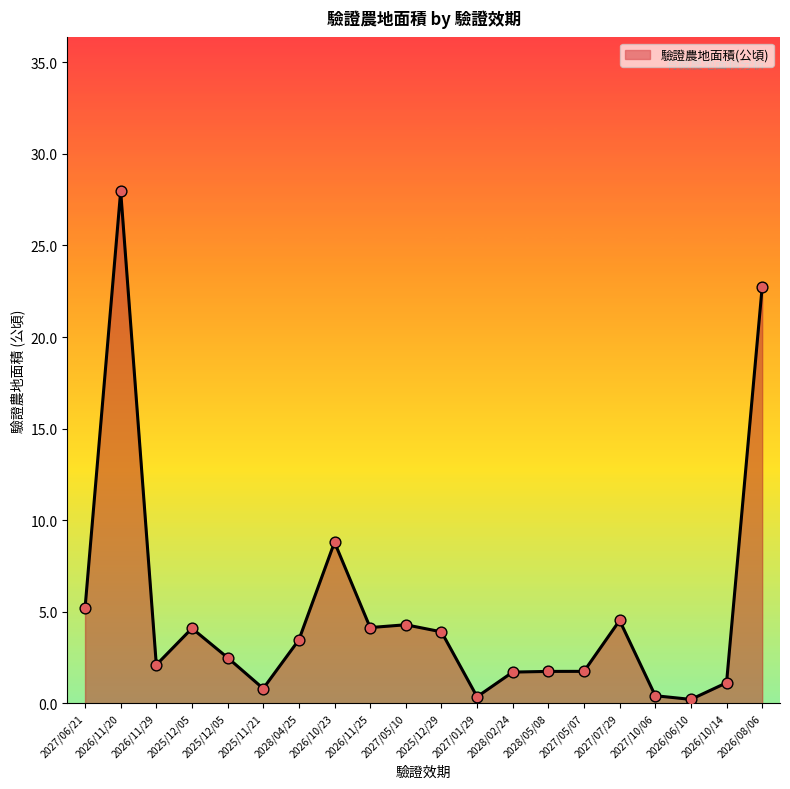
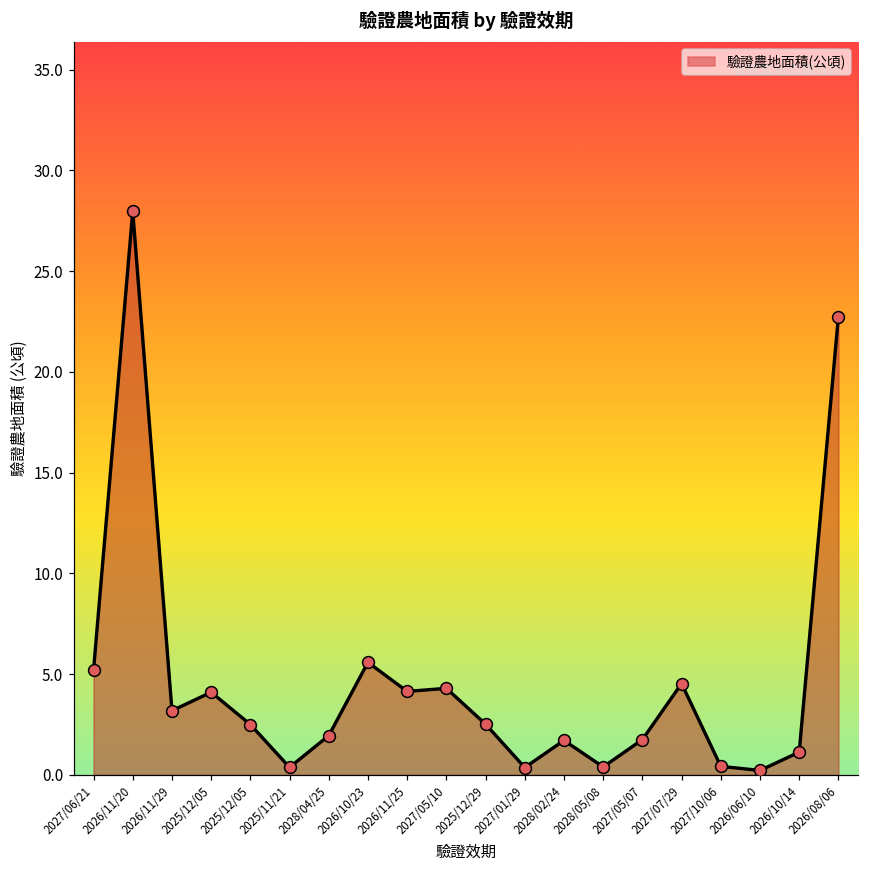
2026/11/29: 2.1 -> 3.2
2025/11/21: 0.8 -> 0.4
2028/04/25: 3.5 -> 1.9
2026/10/23: 8.8 -> 5.6
2025/12/29: 3.9 -> 2.5
2028/05/08: 1.7 -> 0.4
